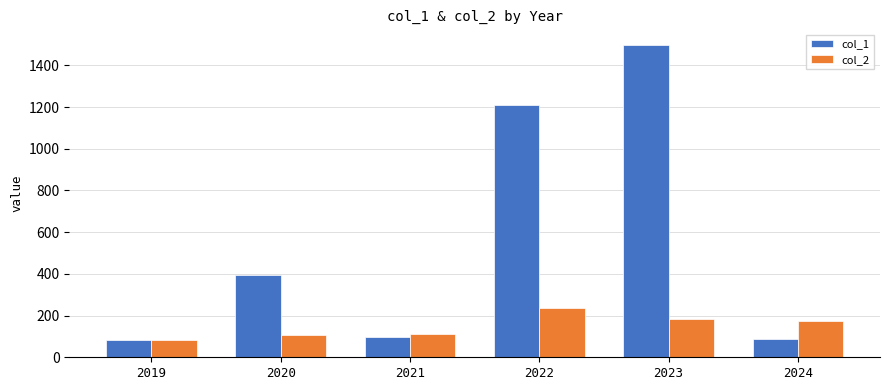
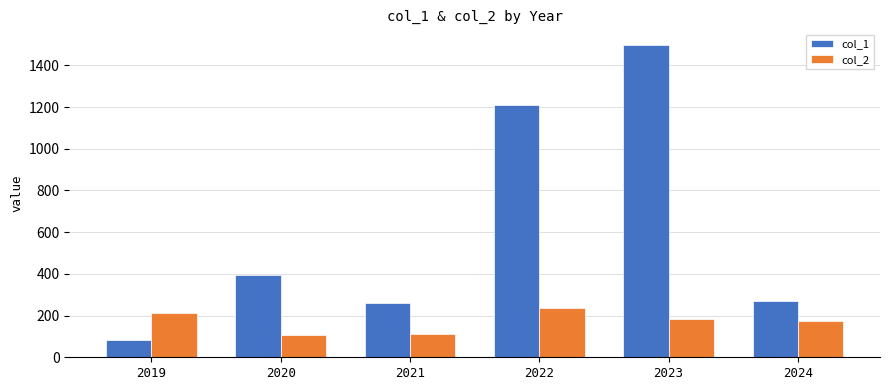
col_2, 2019: 90 -> 210
col_1, 2021: 100 -> 260
col_1, 2024: 90 -> 270
